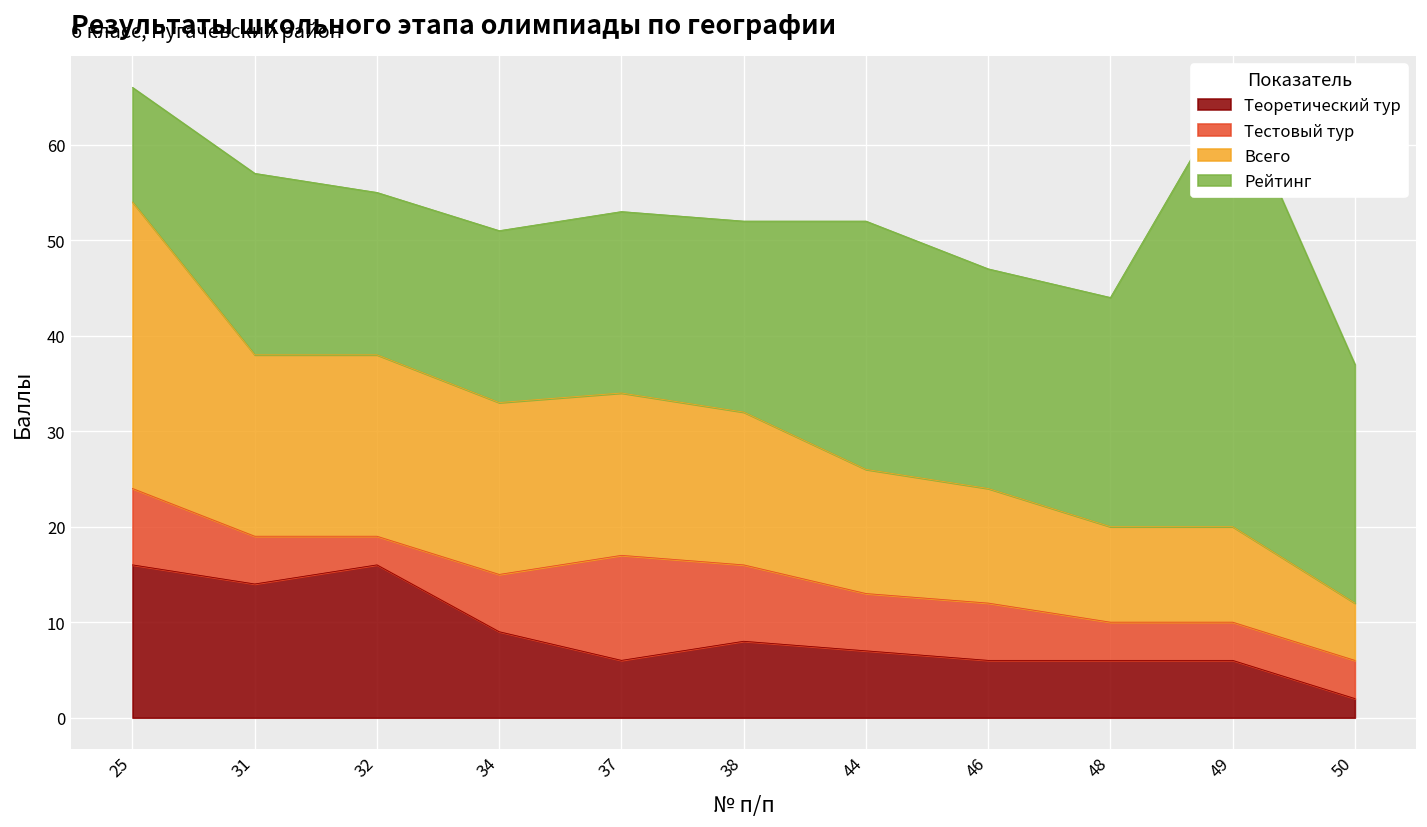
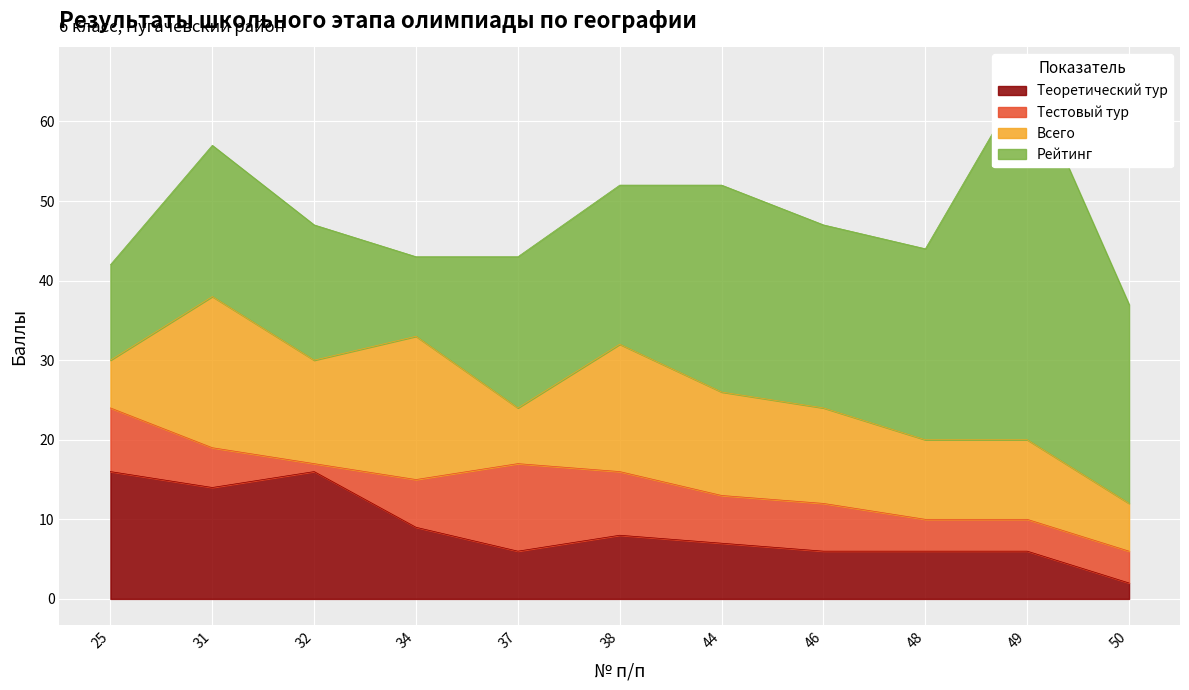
Всего, 25: 30 -> 6
Тестовый тур, 32: 3 -> 1
Всего, 32: 19 -> 13
Рейтинг, 34: 18 -> 10
Всего, 37: 17 -> 7
